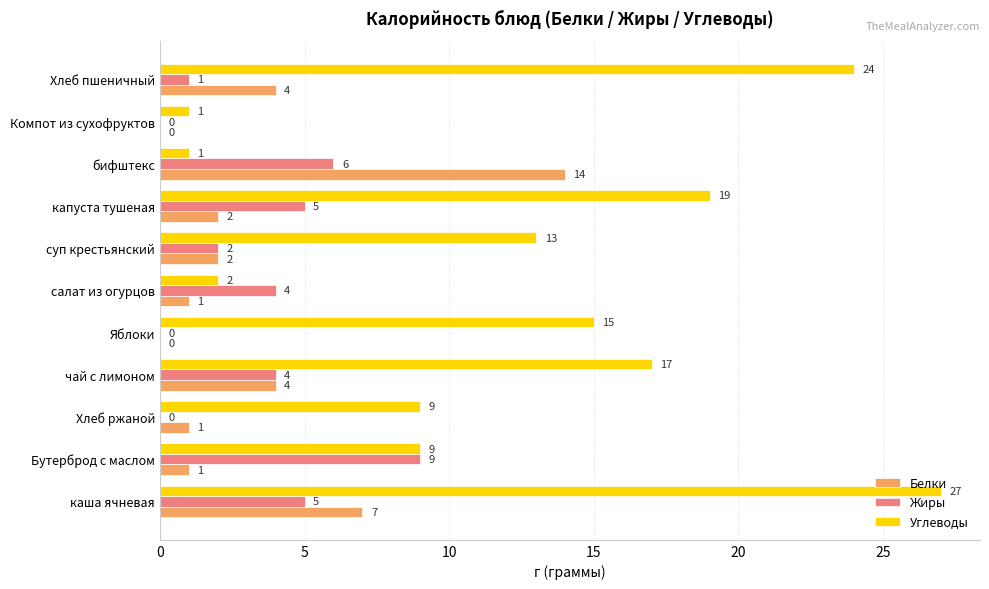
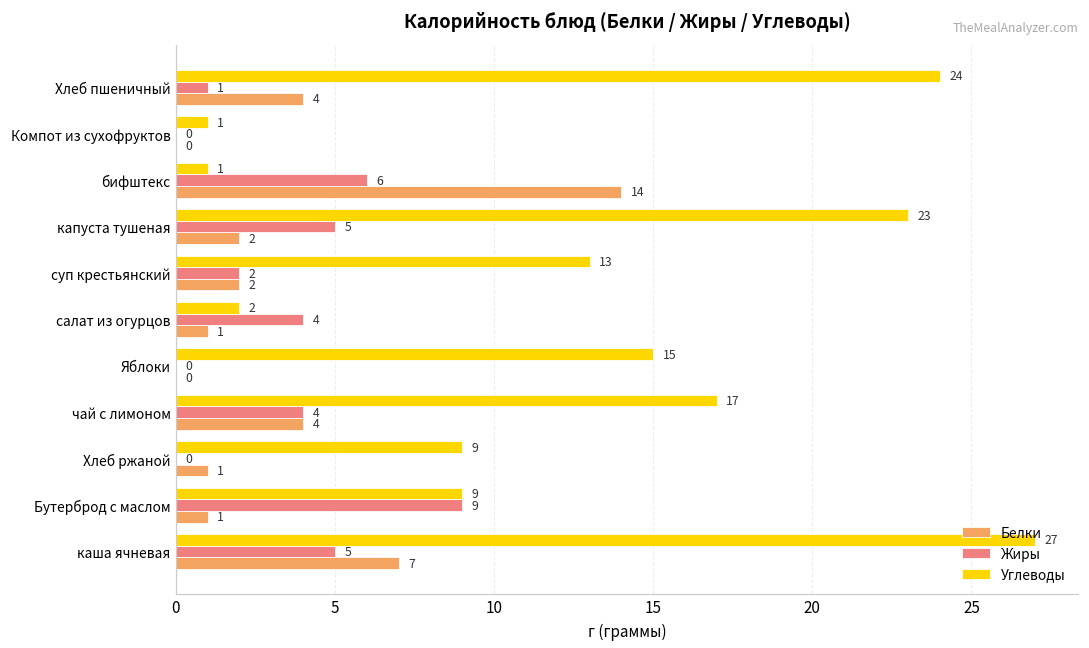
Углеводы, капуста тушеная: 19 -> 23
